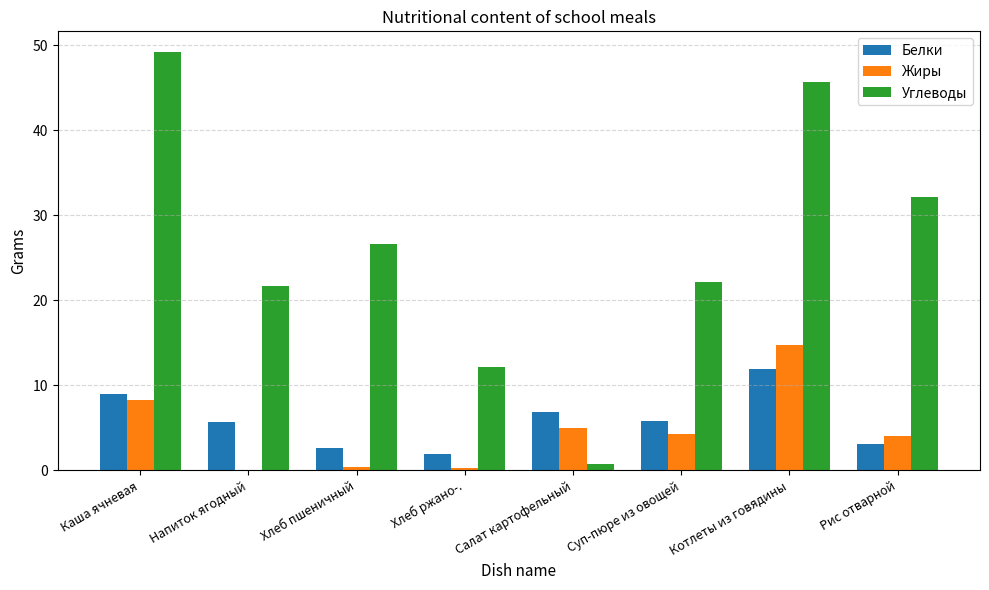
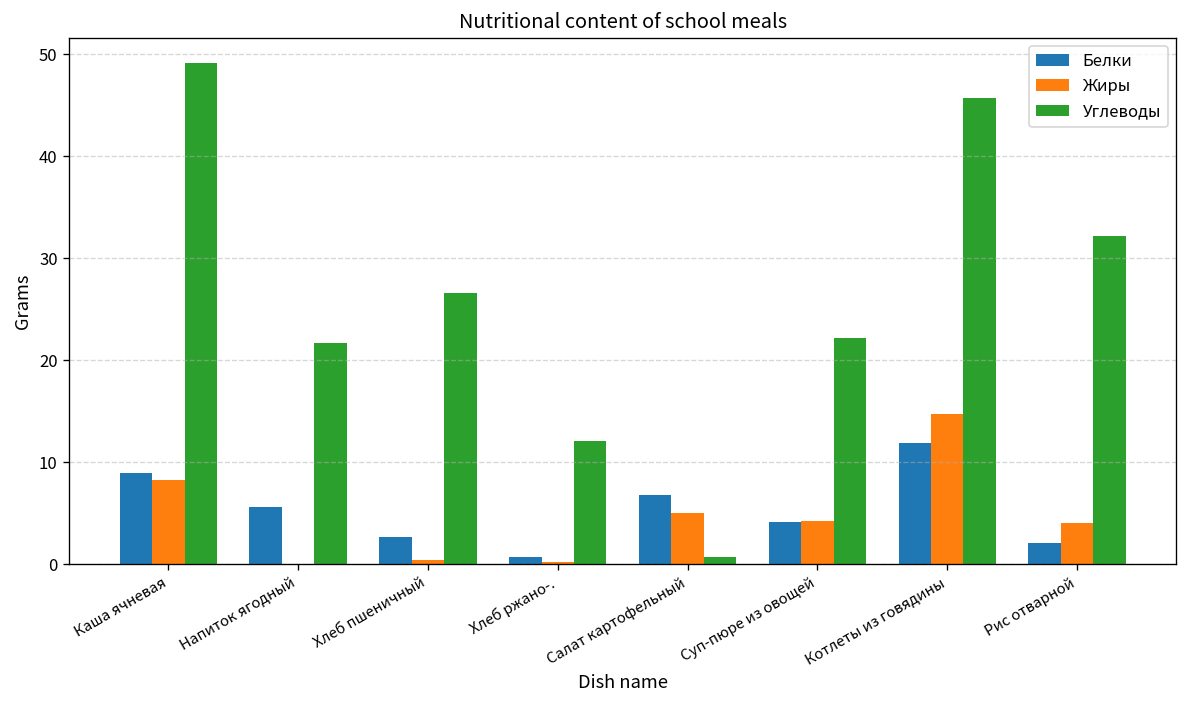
Белки, Хлеб ржано-.: 2 -> 1
Белки, Суп-пюре из овощей: 6 -> 4
Белки, Рис отварной: 3 -> 2
